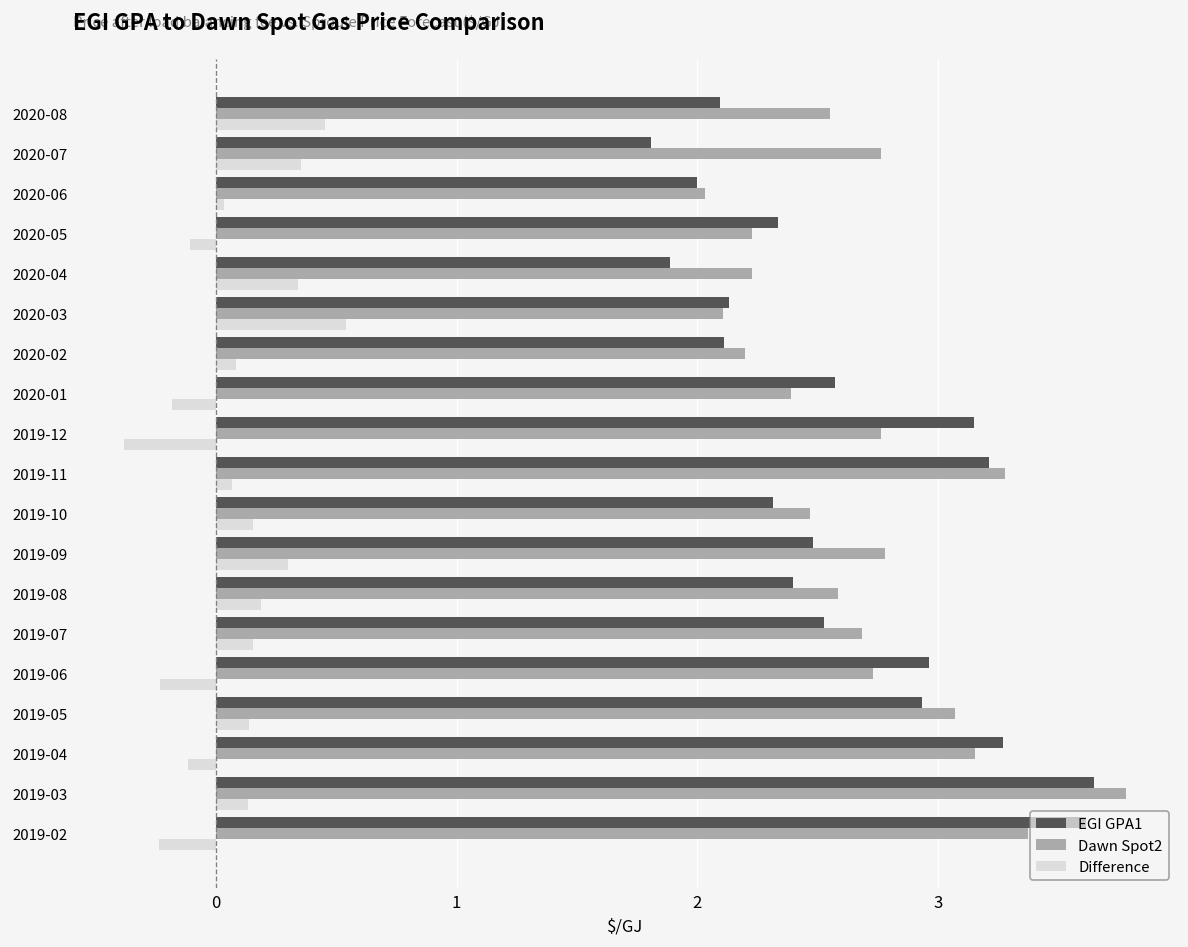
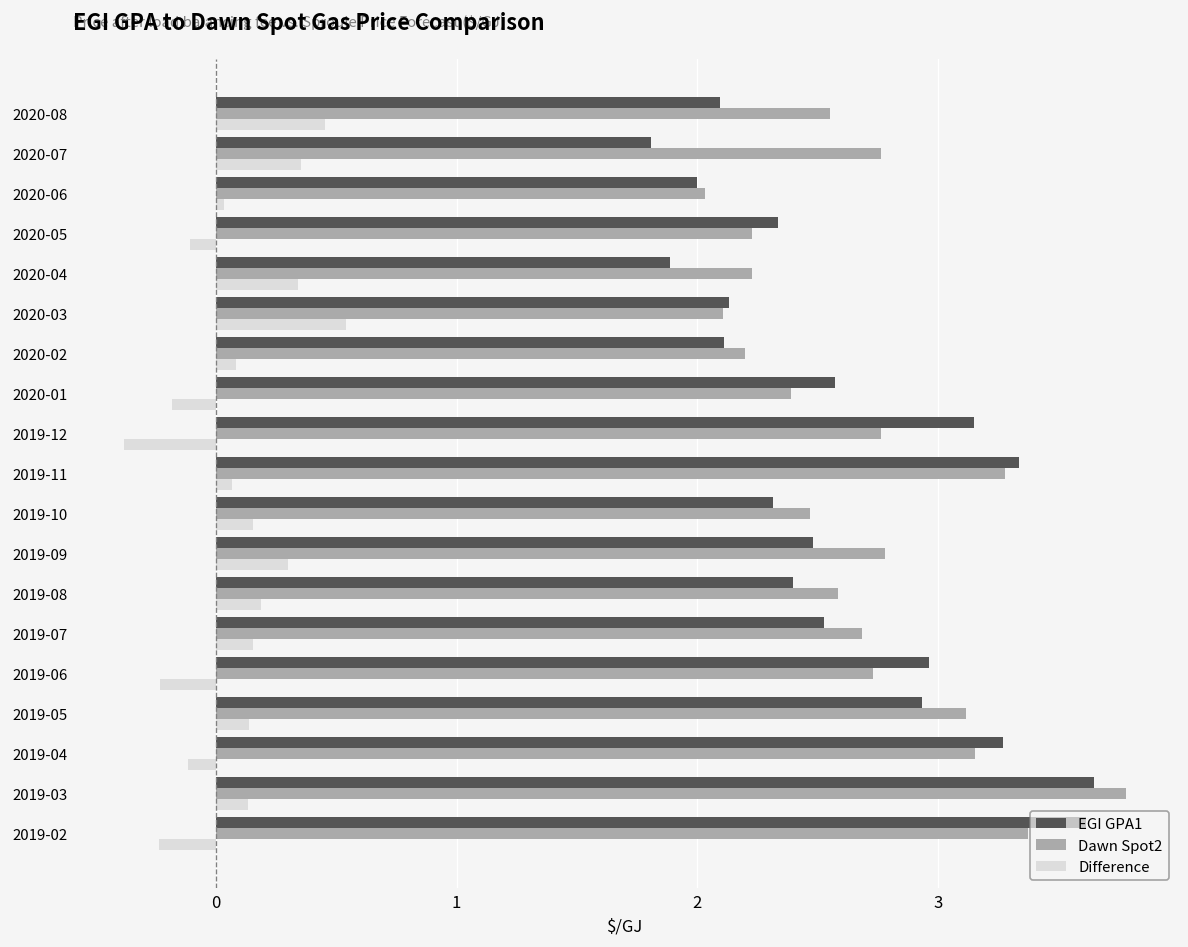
EGI GPA1, 2019-11: 3.21 -> 3.34
Dawn Spot2, 2019-05: 3.07 -> 3.12
